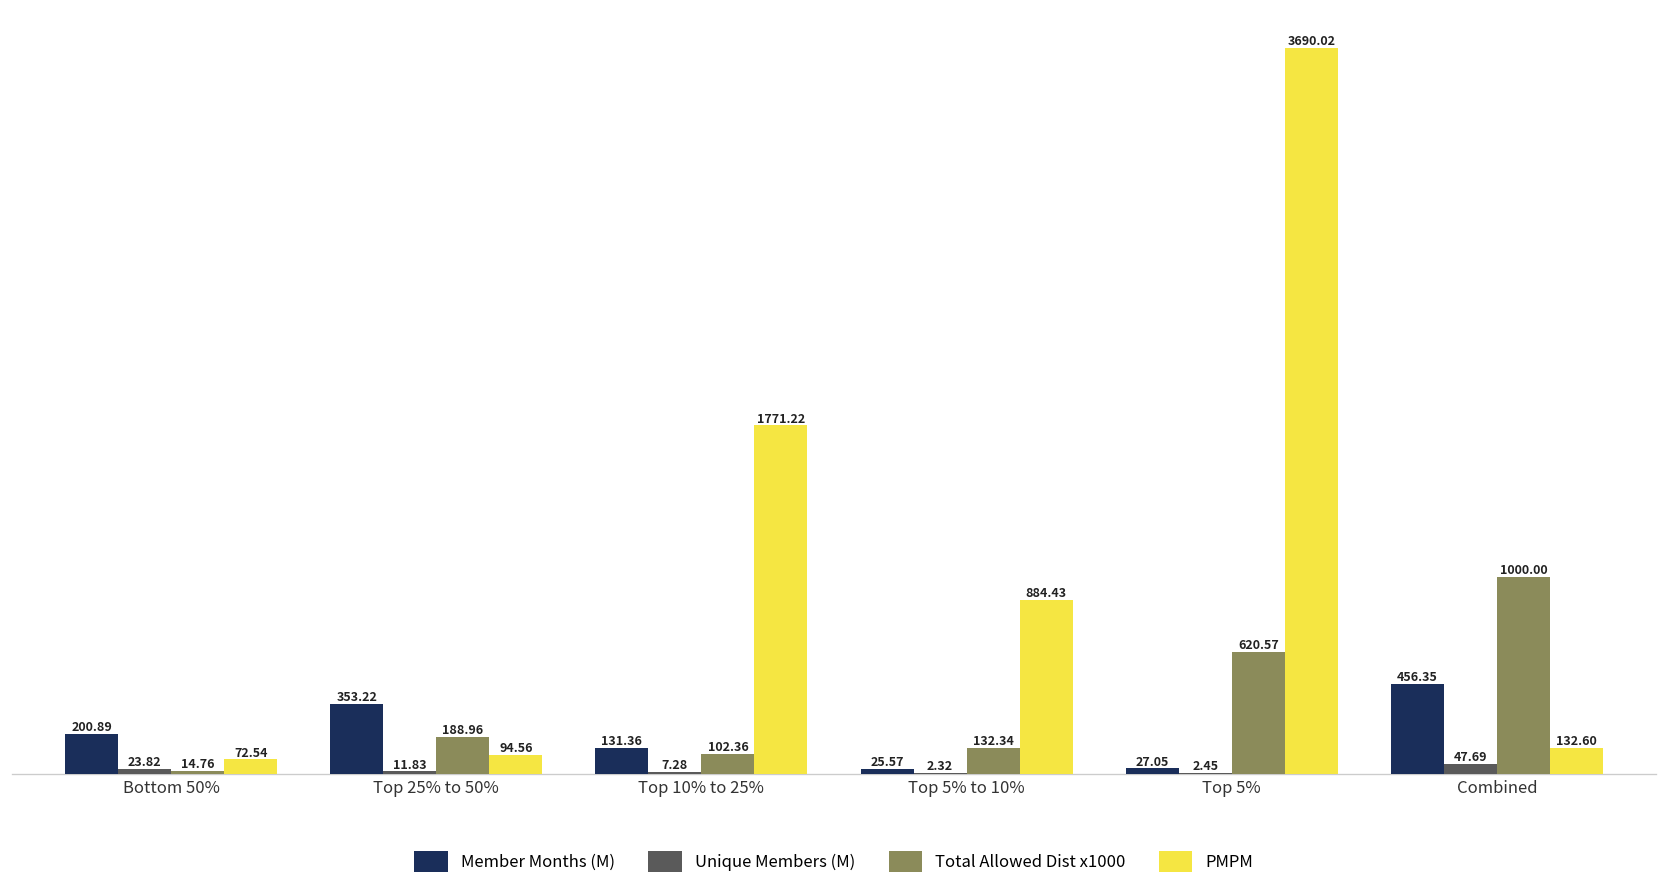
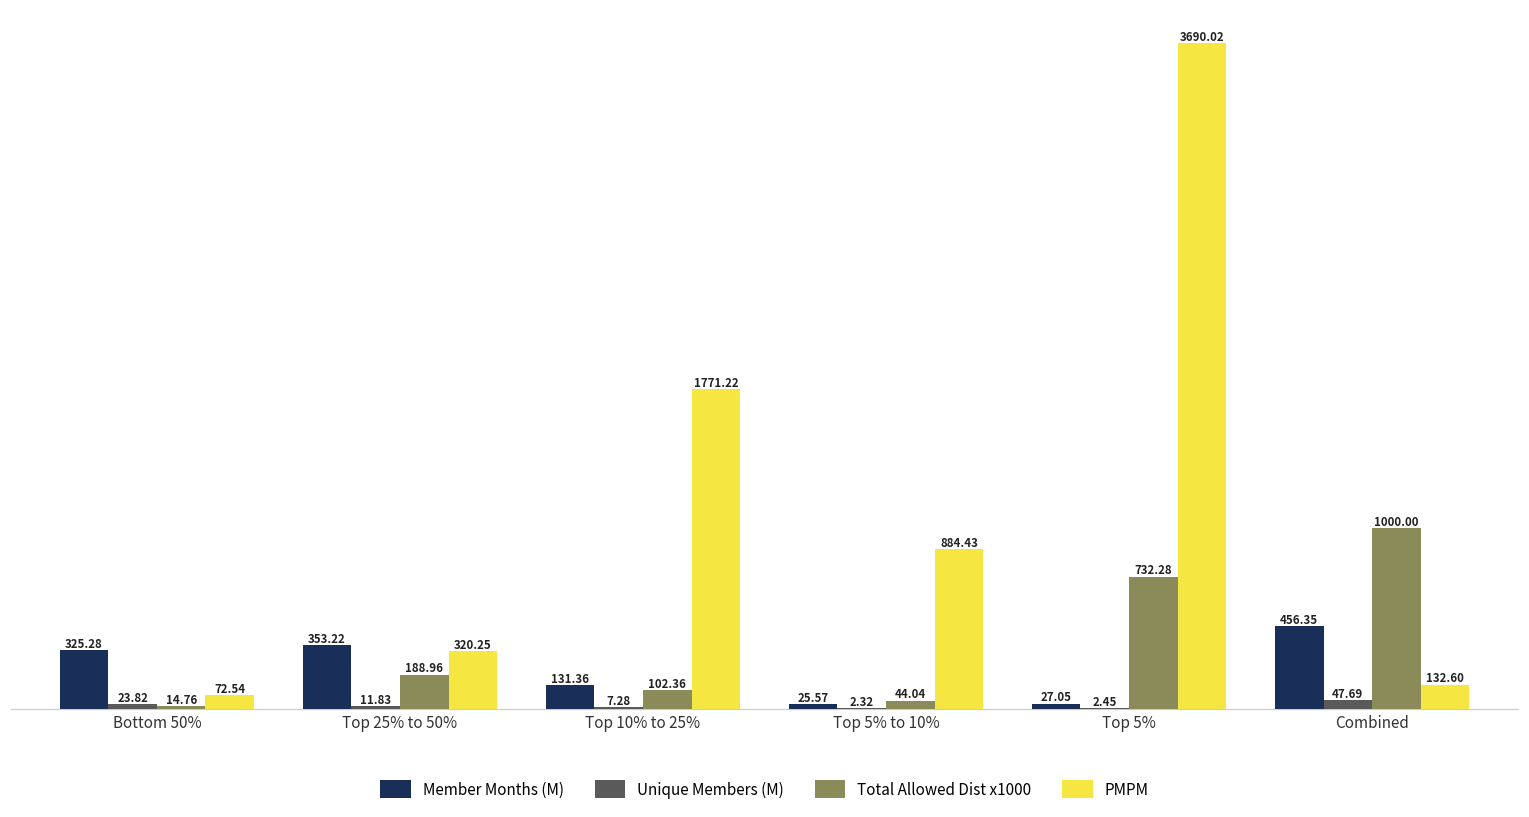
Member Months (M), Bottom 50%: 200.89 -> 325.28
PMPM, Top 25% to 50%: 94.56 -> 320.25
Total Allowed Dist x1000, Top 5% to 10%: 132.34 -> 44.04
Total Allowed Dist x1000, Top 5%: 620.57 -> 732.28
